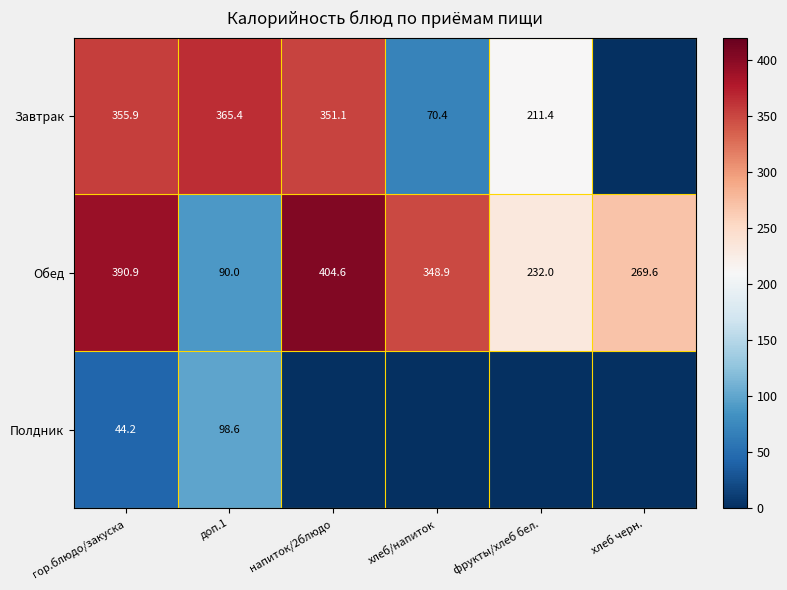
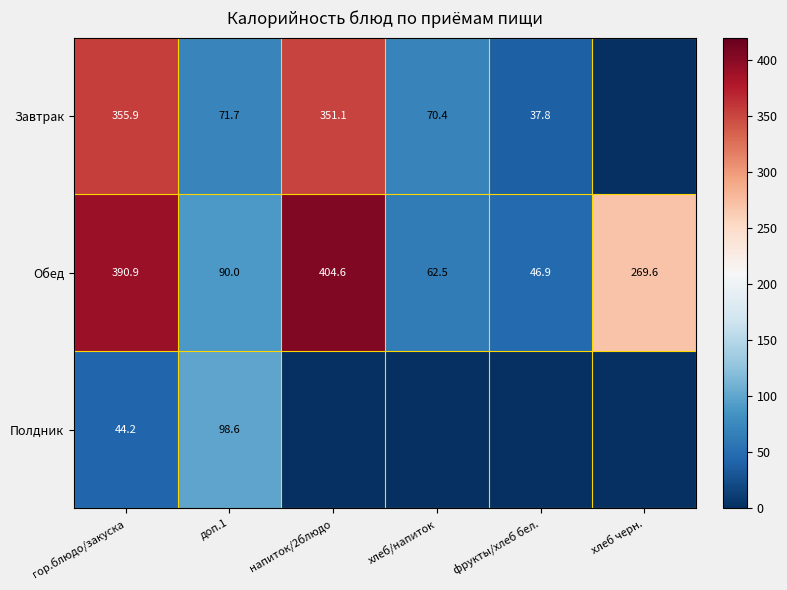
Завтрак, доп.1: 365.4 -> 71.7
Завтрак, фрукты/хлеб бел.: 211.4 -> 37.8
Обед, хлеб/напиток: 348.9 -> 62.5
Обед, фрукты/хлеб бел.: 232.0 -> 46.9
